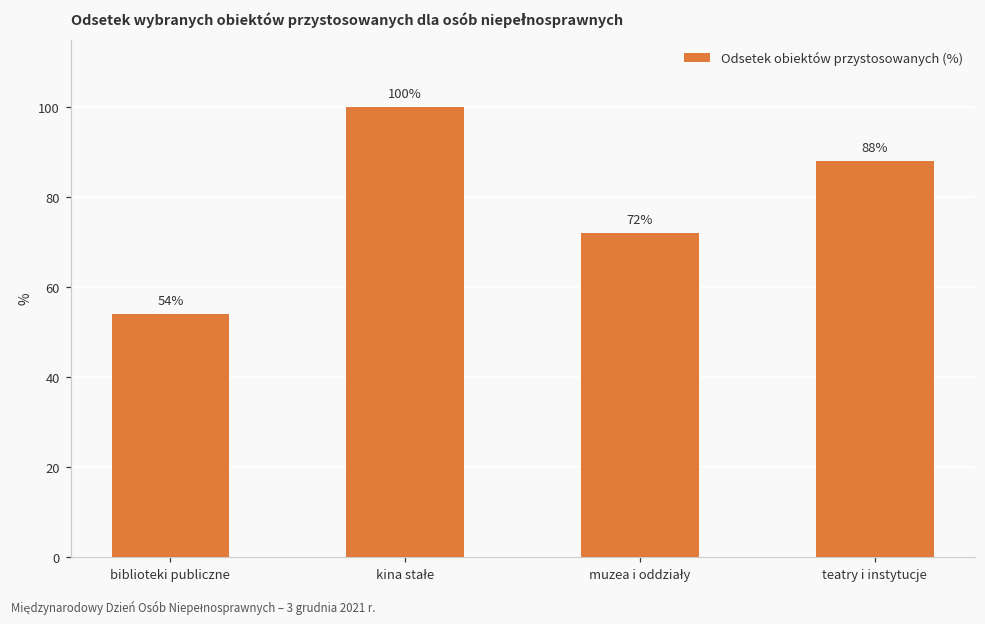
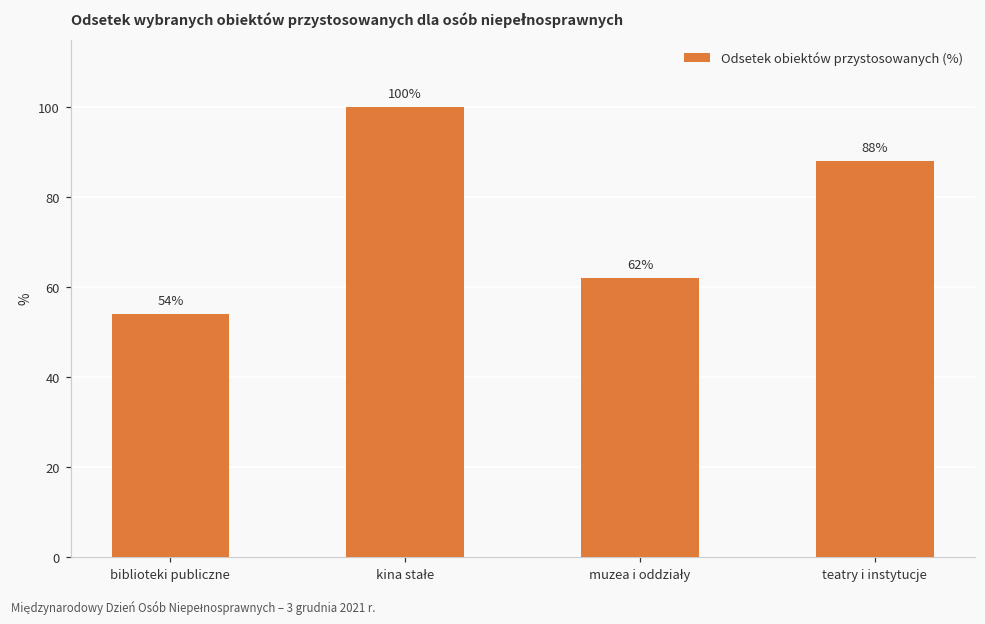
muzea i oddziały: 72% -> 62%
